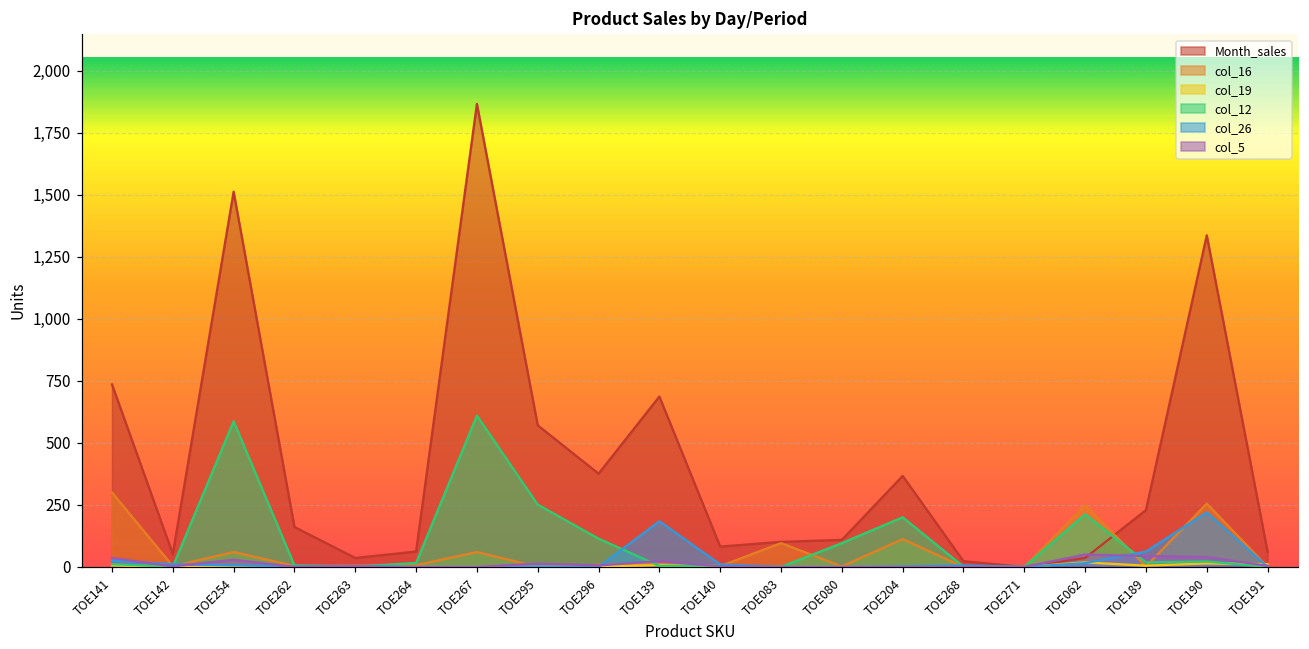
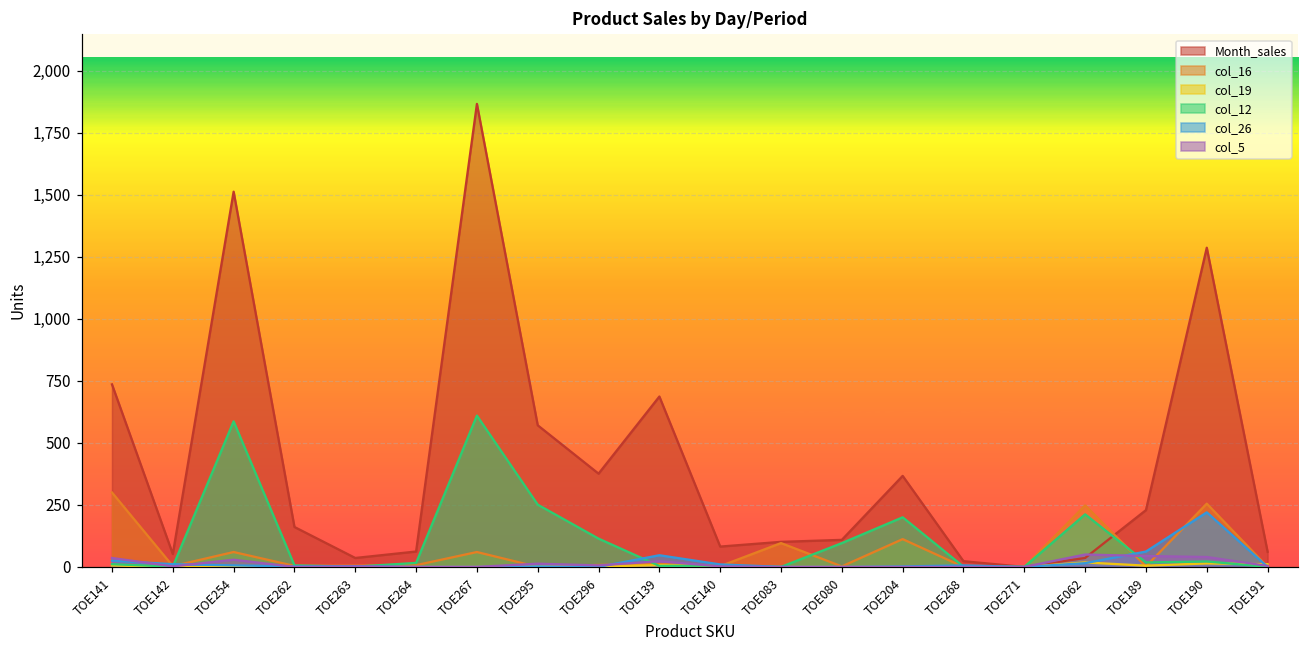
col_26, TOE139: 180 -> 50
Month_sales, TOE190: 1,340 -> 1,290
